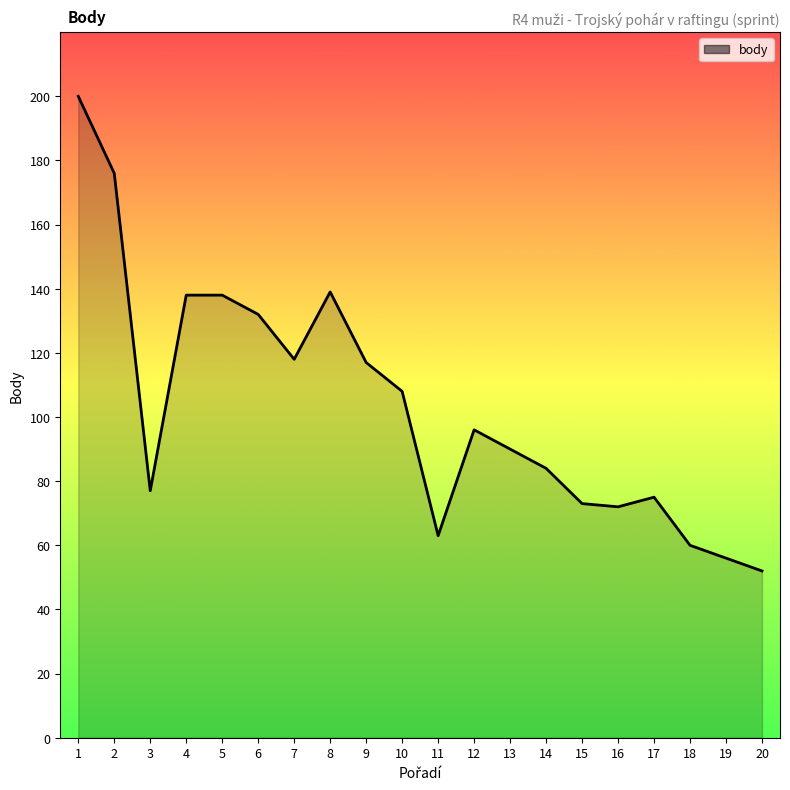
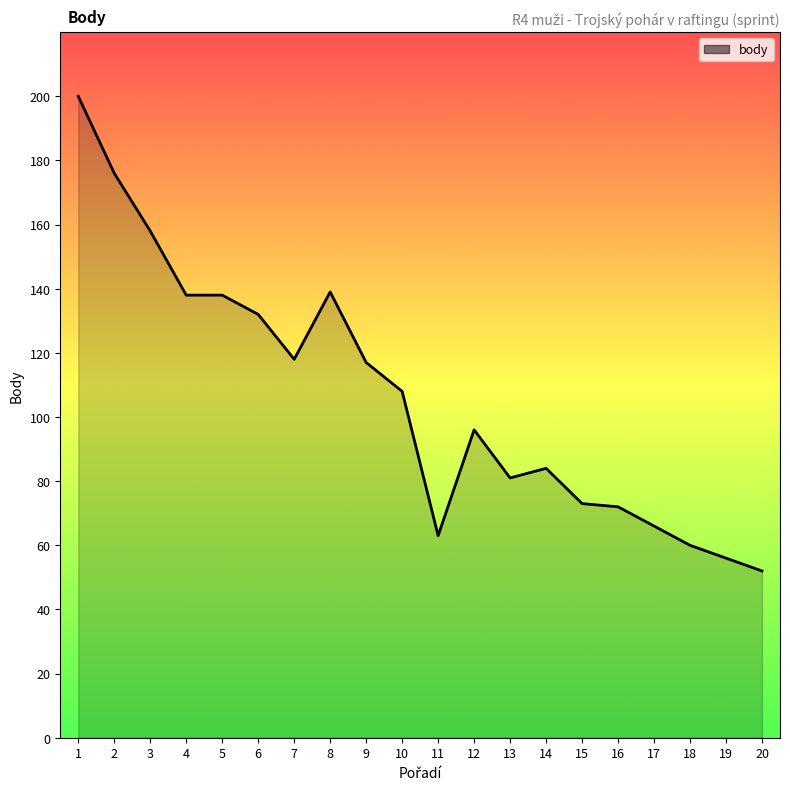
3: 77 -> 158
13: 90 -> 81
17: 75 -> 66
